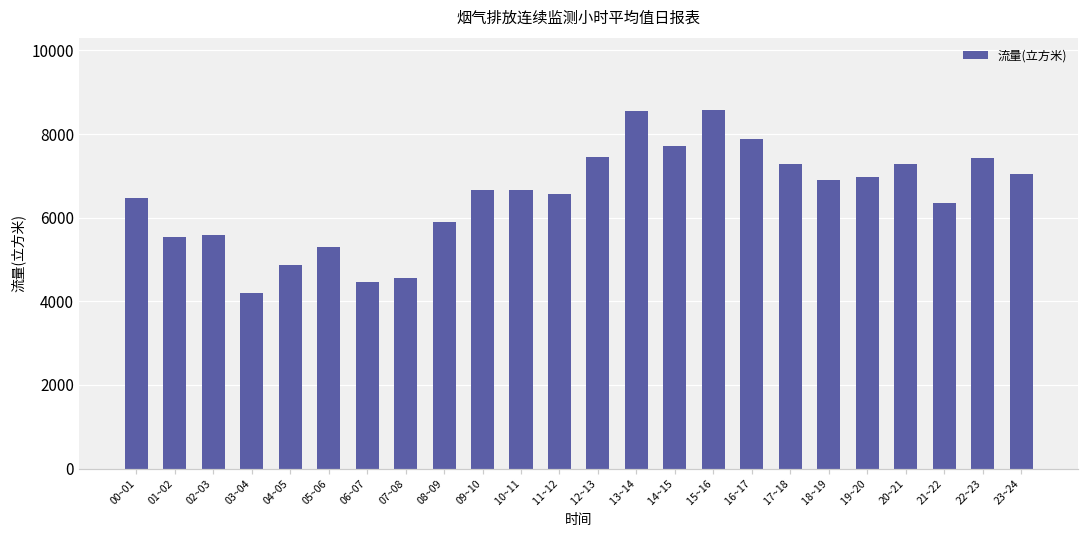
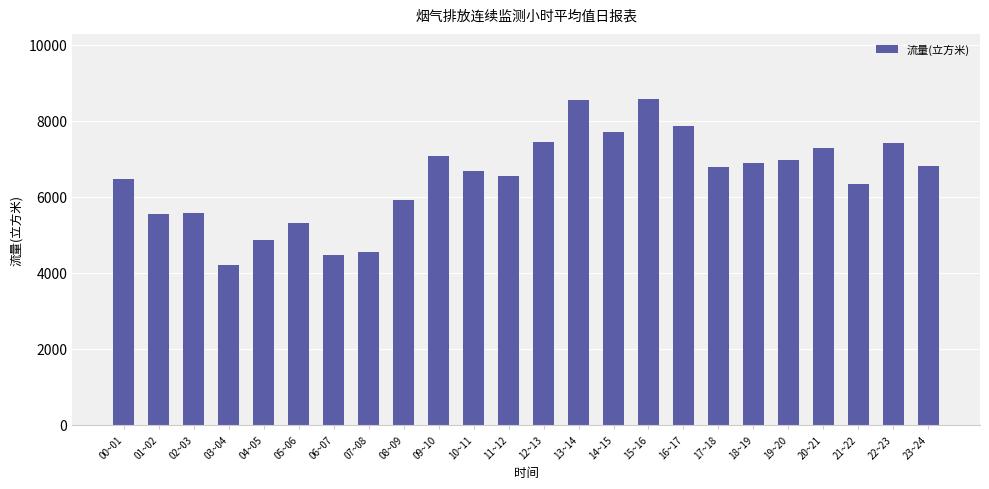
09~10: 6700 -> 7100
17~18: 7300 -> 6800
23~24: 7000 -> 6800
